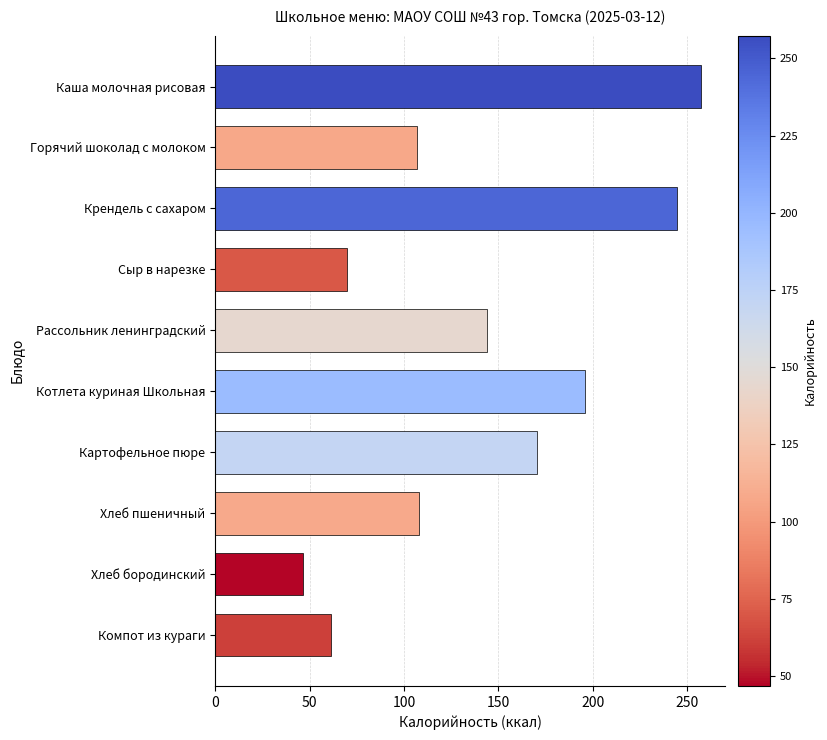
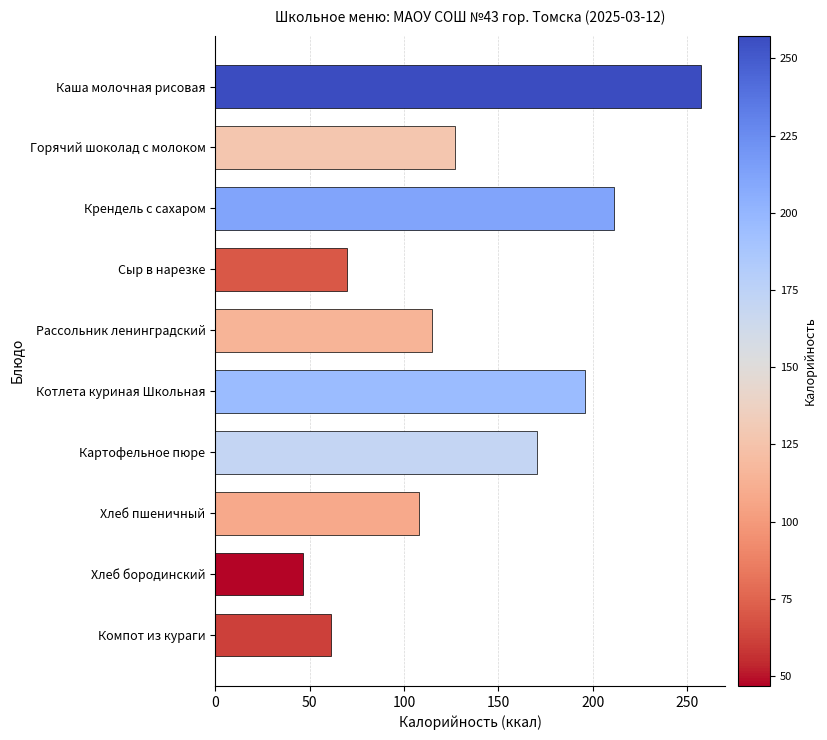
Горячий шоколад с молоком: 107 -> 127
Крендель с сахаром: 245 -> 211
Рассольник ленинградский: 144 -> 115
